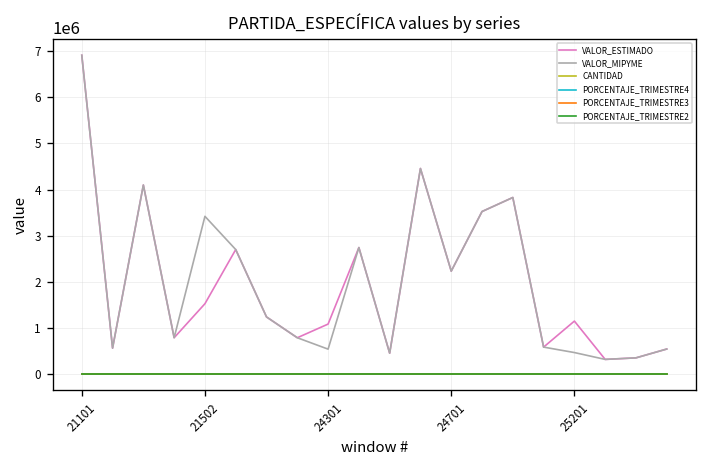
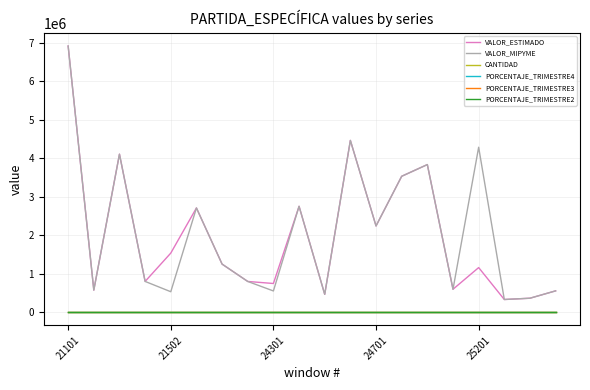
VALOR_MIPYME, 21502: 3400000 -> 500000
VALOR_ESTIMADO, 24301: 1100000 -> 700000
VALOR_MIPYME, 25201: 500000 -> 4300000
